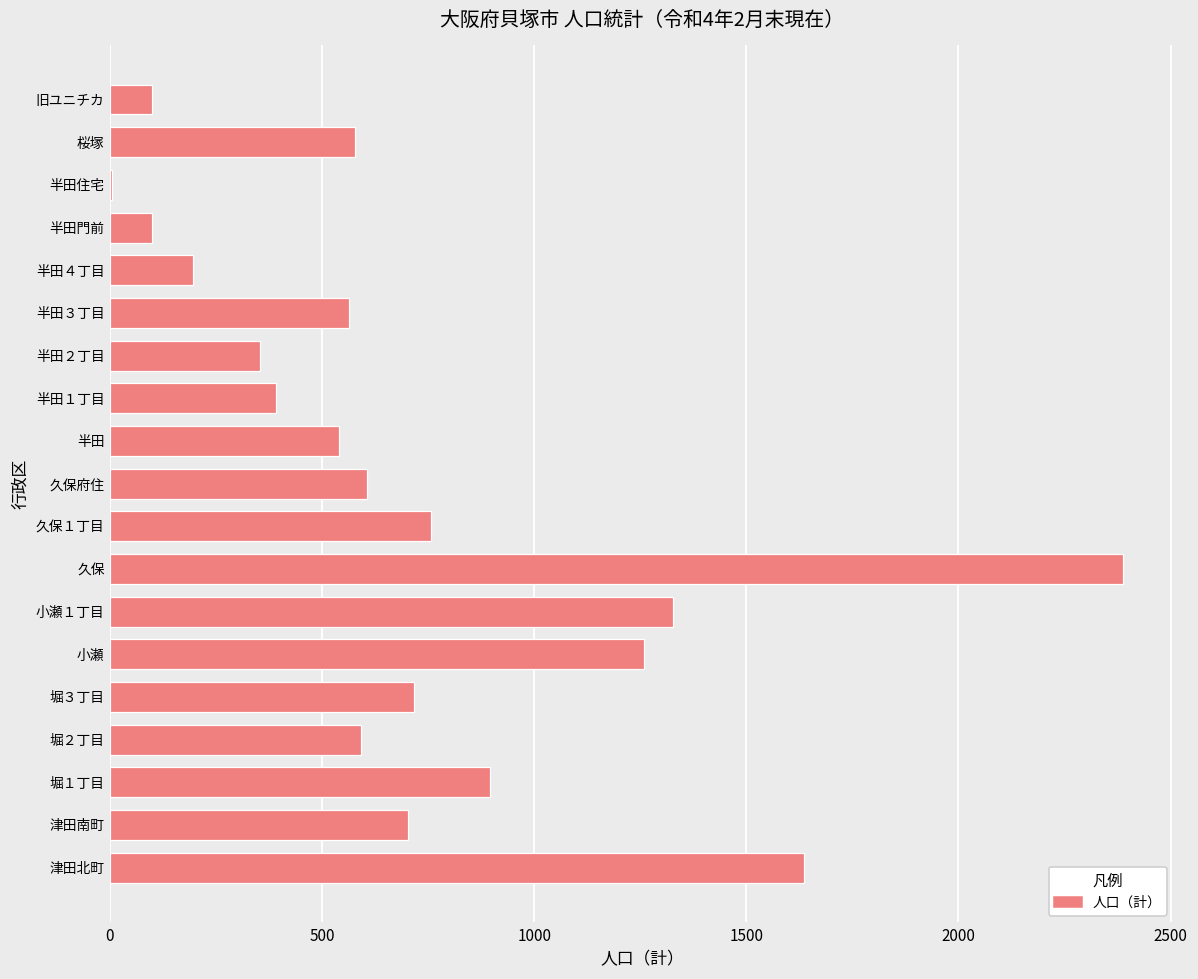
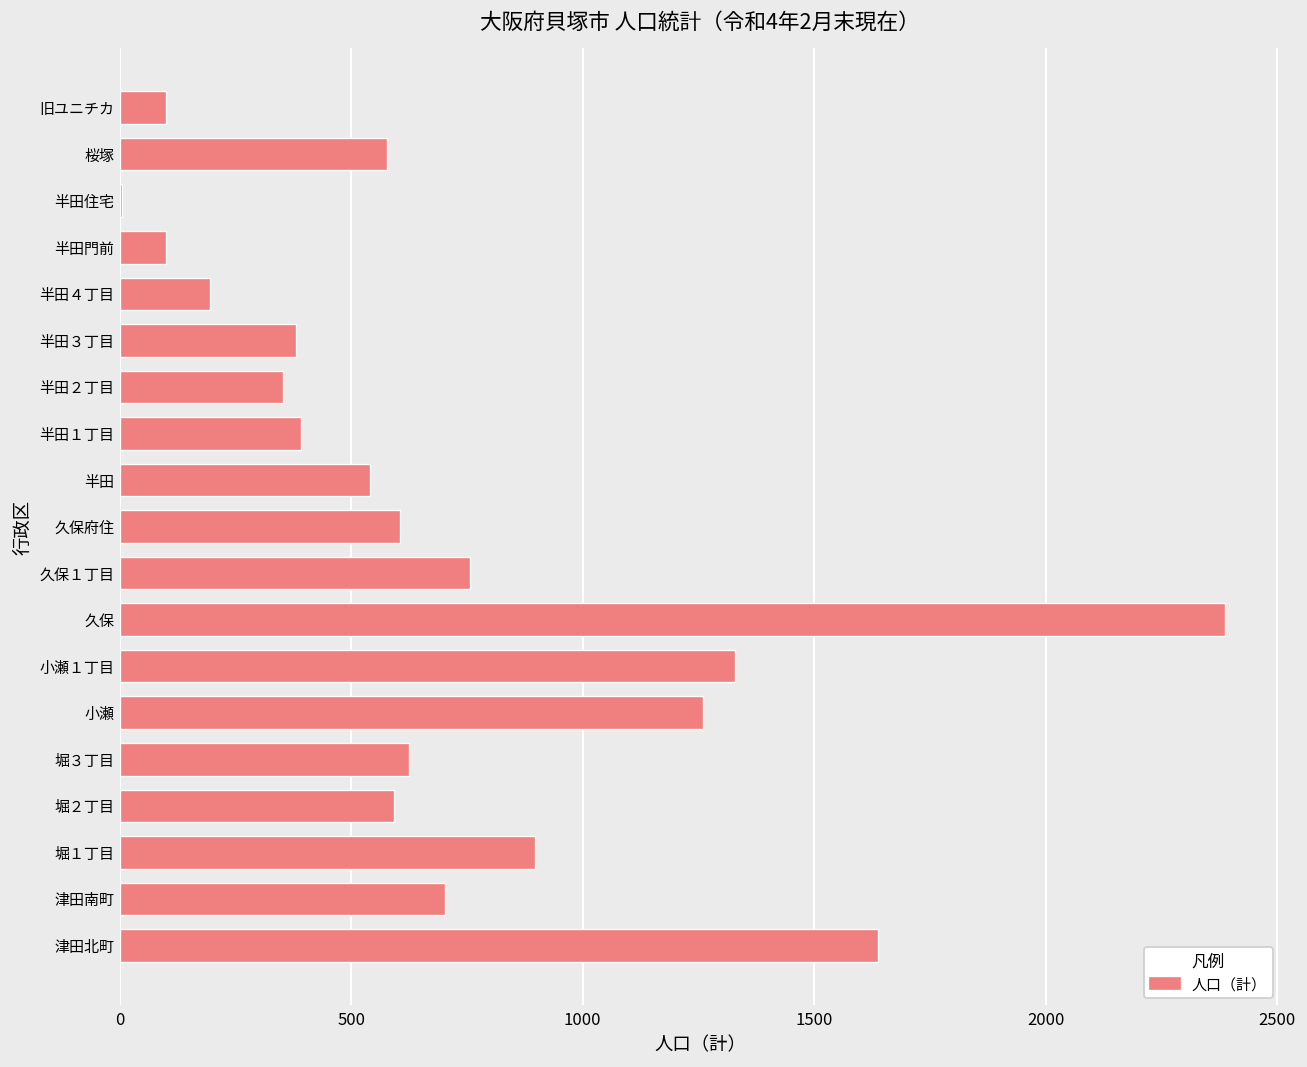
半田３丁目: 560 -> 380
堀３丁目: 720 -> 630
